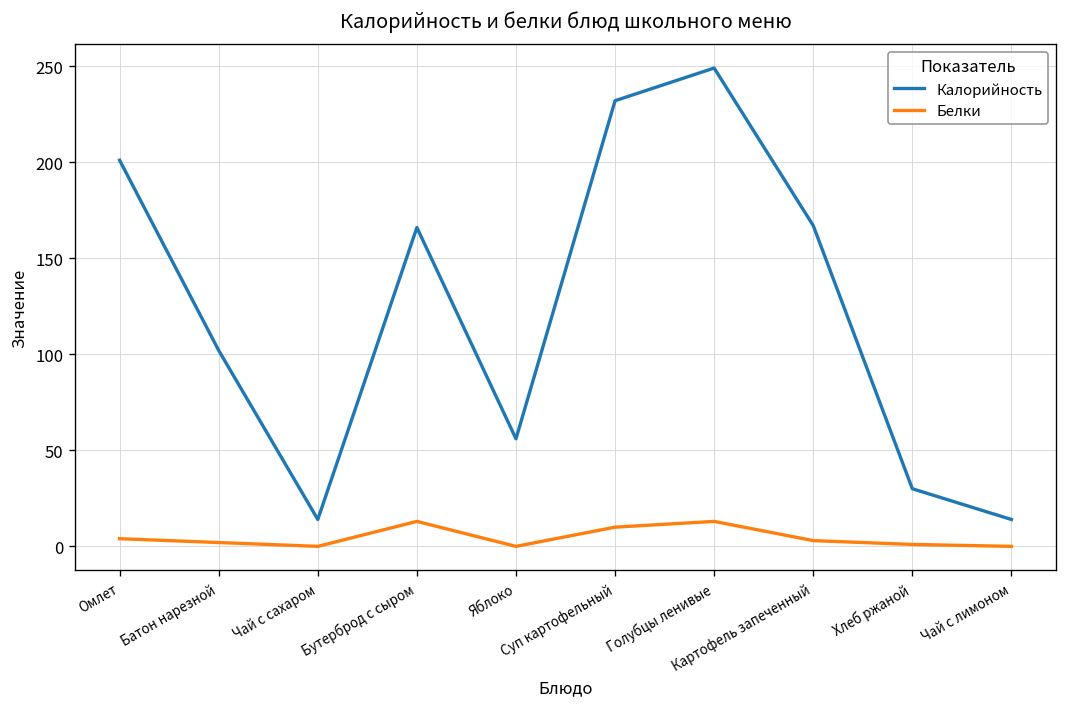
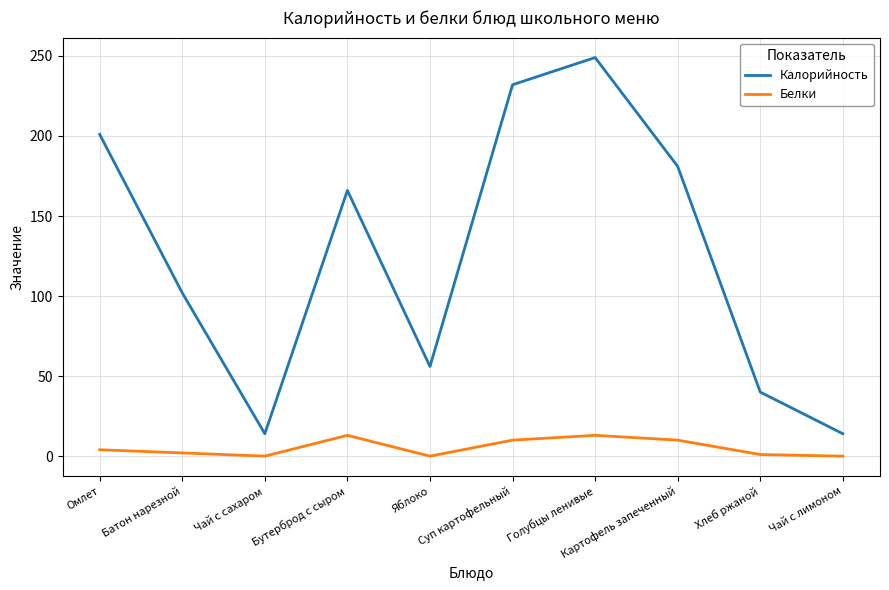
Калорийность, Картофель запеченный: 167 -> 181
Белки, Картофель запеченный: 3 -> 10
Калорийность, Хлеб ржаной: 30 -> 40
